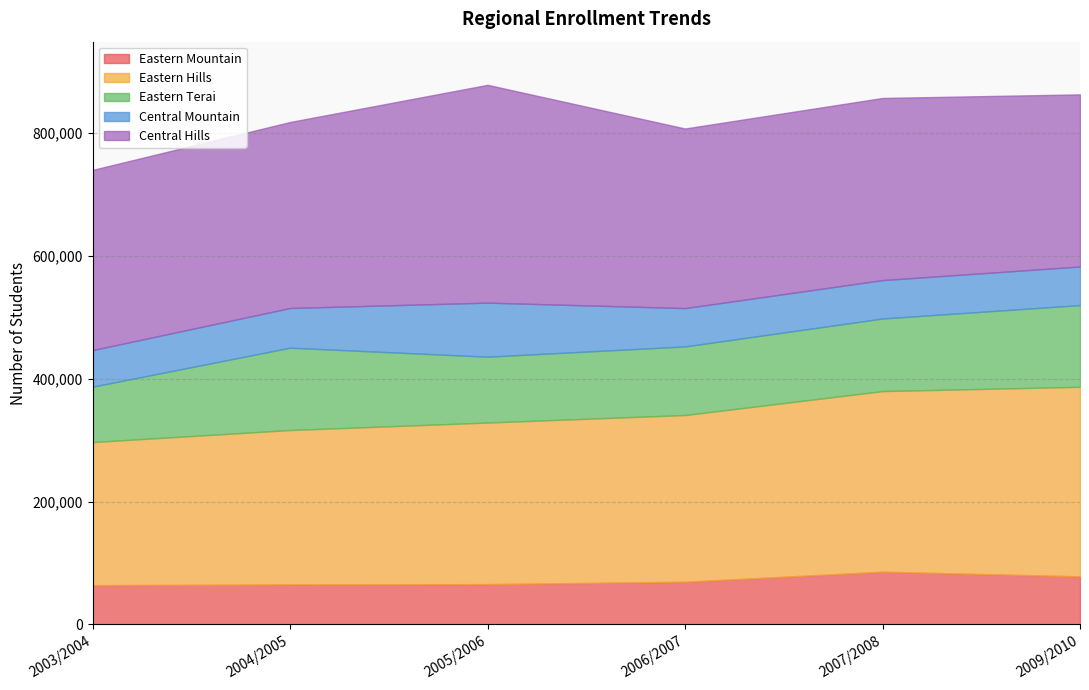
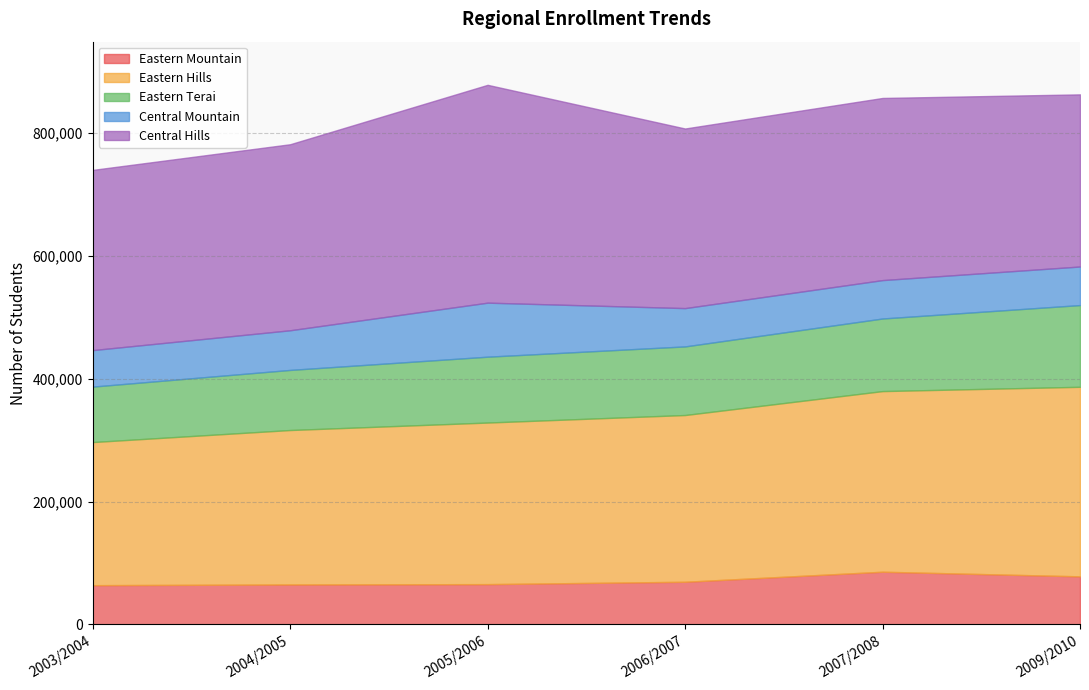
Eastern Terai, 2004/2005: 130,000 -> 100,000
